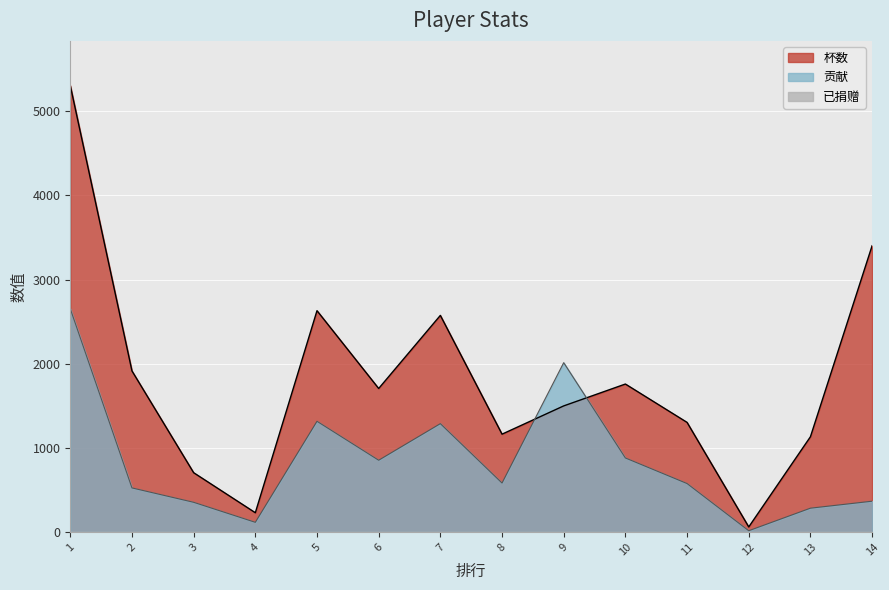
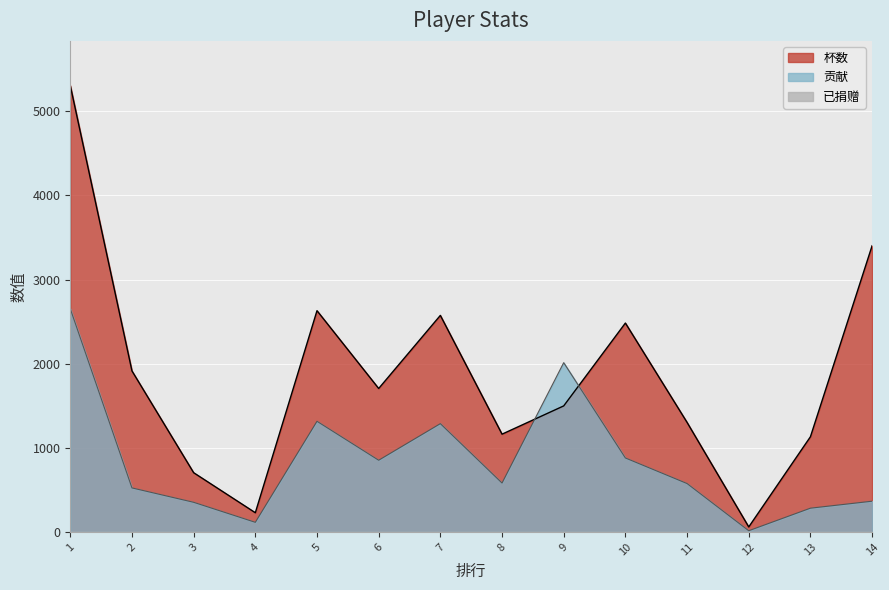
杯数, 10: 1800 -> 2500
